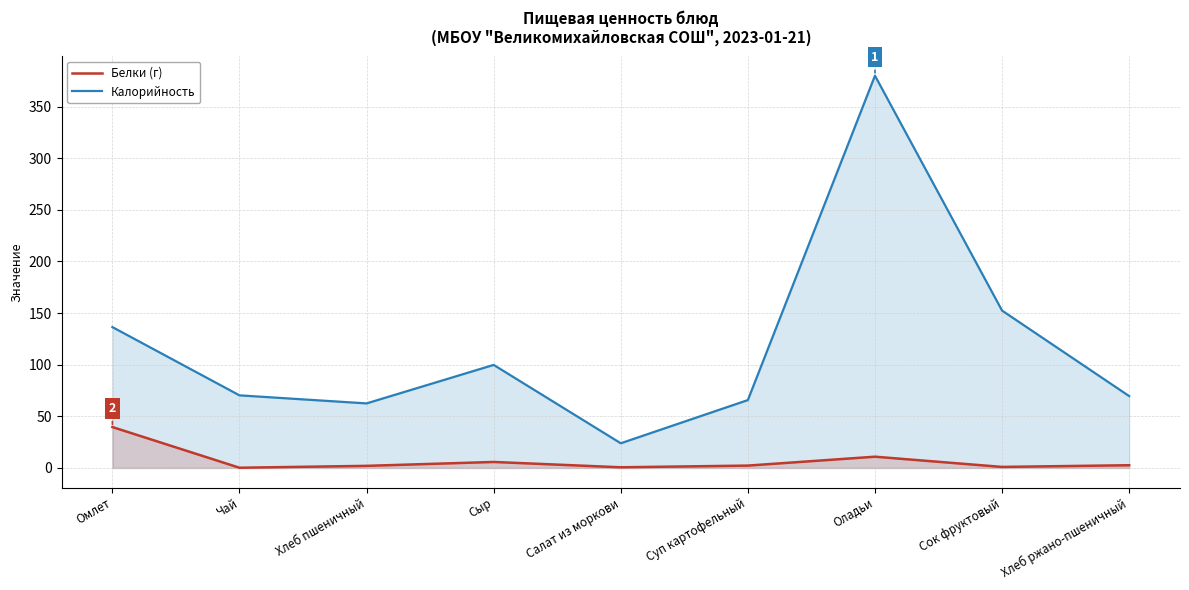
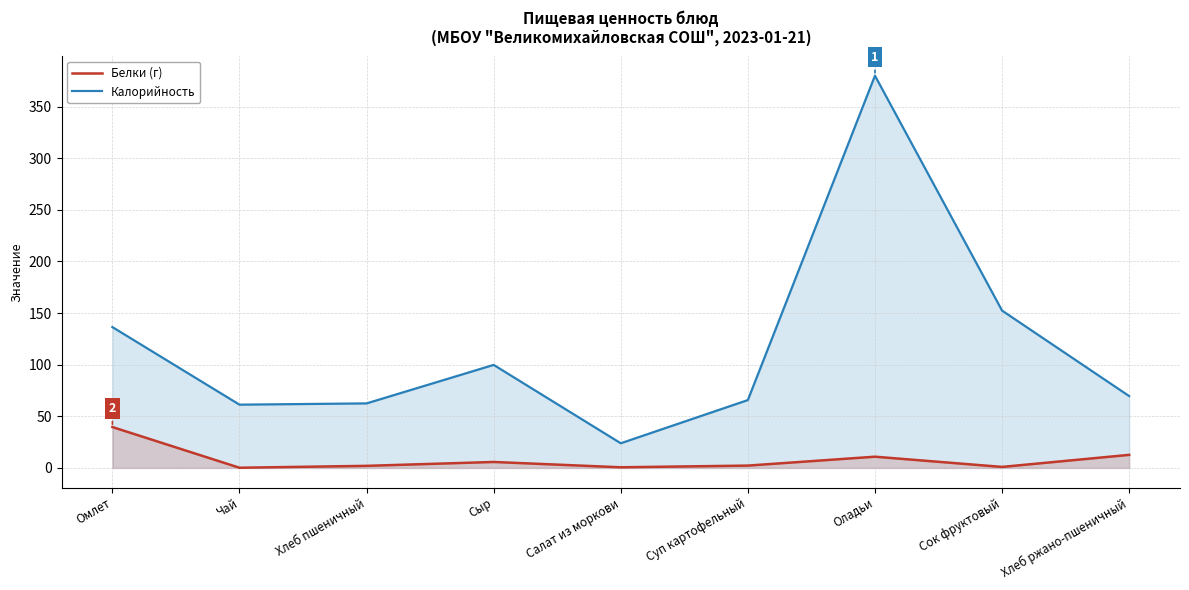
Калорийность, Чай: 70 -> 61
Белки (г), Хлеб ржано-пшеничный: 3 -> 13
